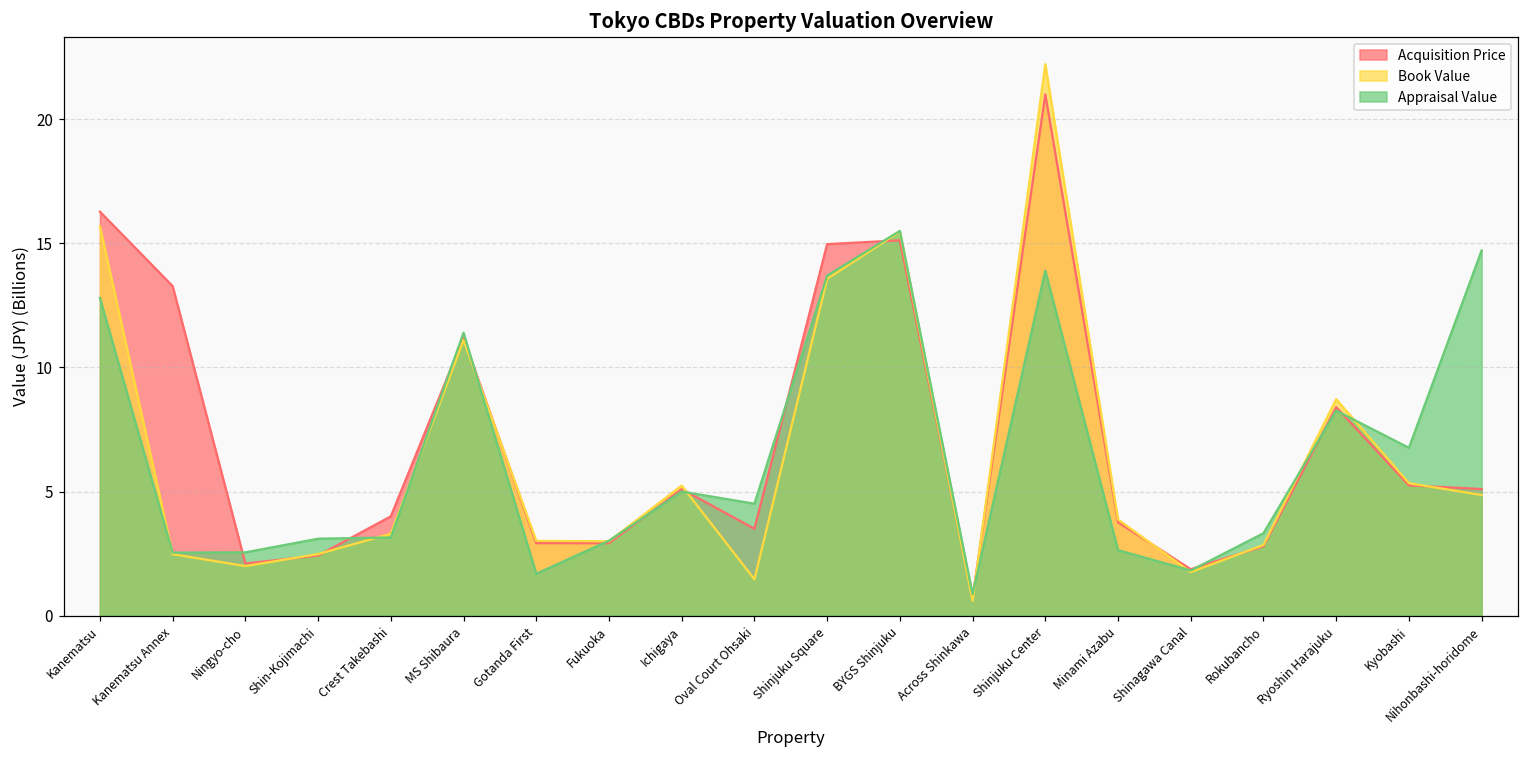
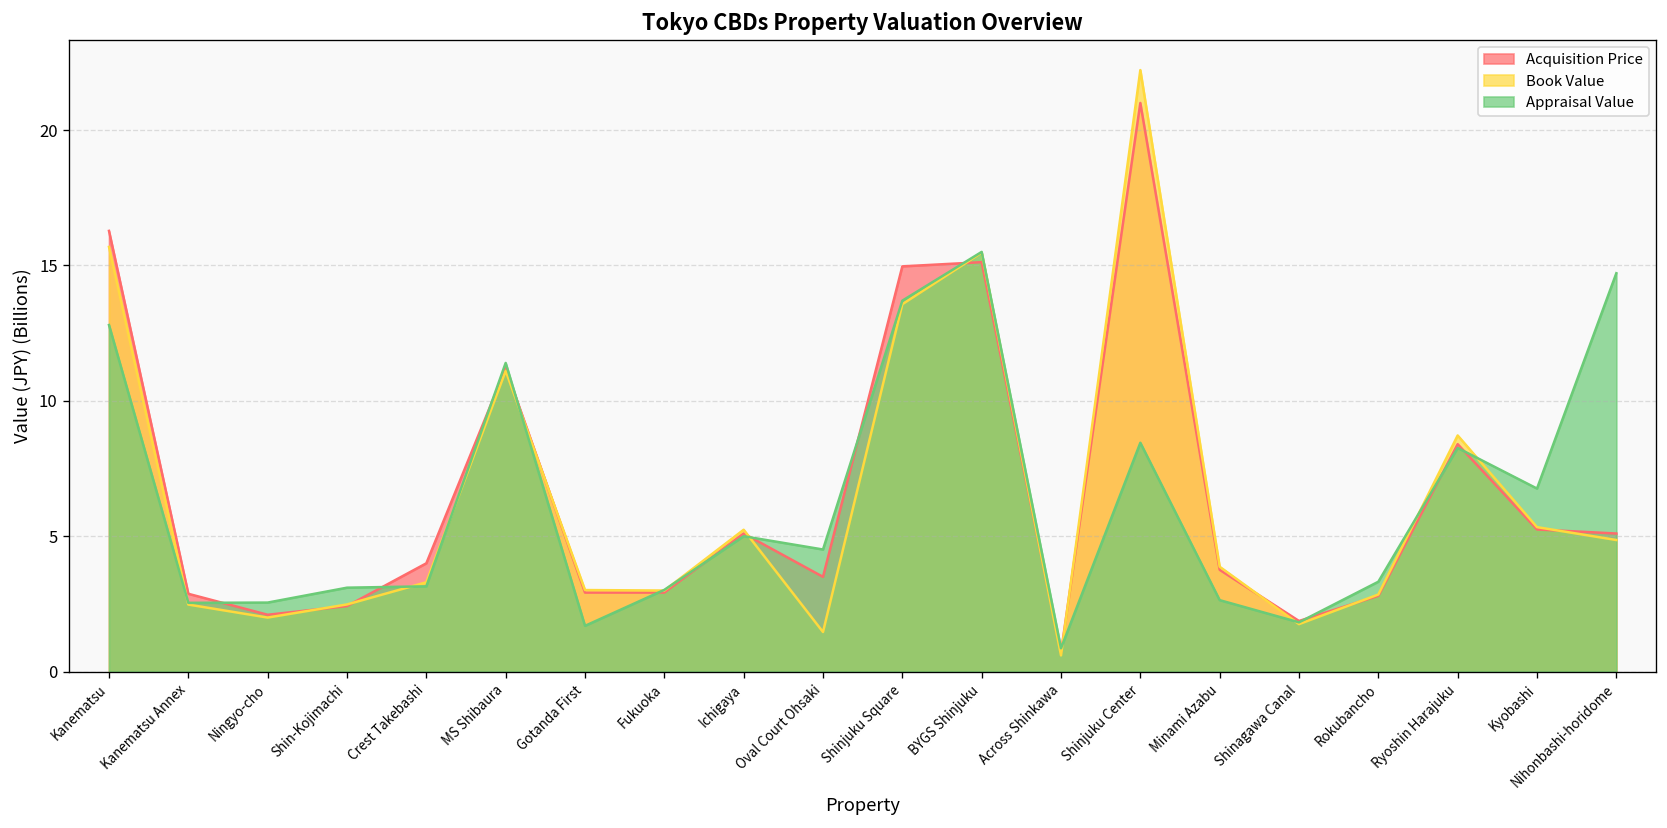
Acquisition Price, Kanematsu Annex: 13.3 -> 2.9
Appraisal Value, Shinjuku Center: 13.9 -> 8.5
